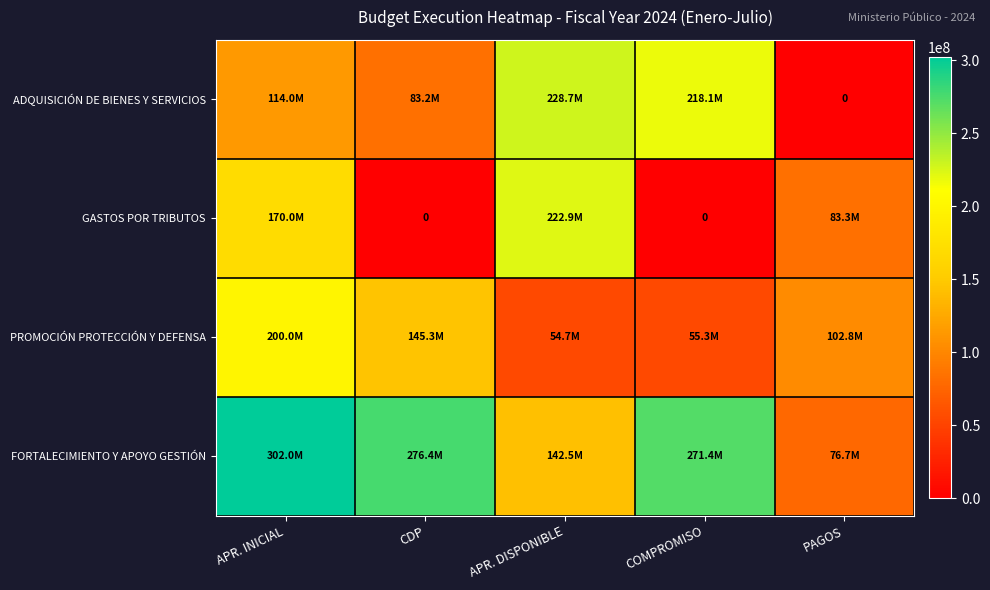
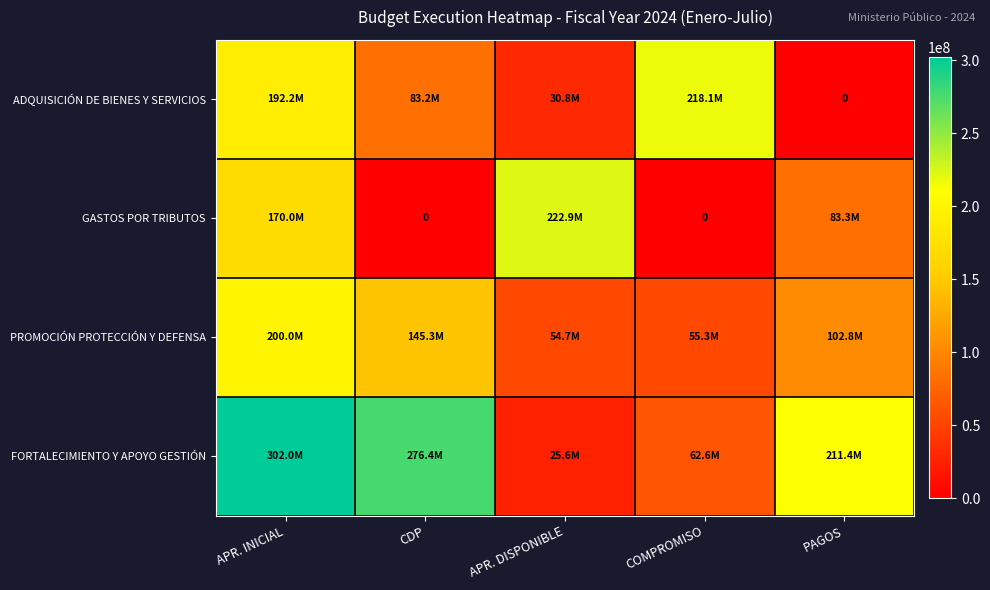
ADQUISICIÓN DE BIENES Y SERVICIOS, APR. INICIAL: 114.0M -> 192.2M
ADQUISICIÓN DE BIENES Y SERVICIOS, APR. DISPONIBLE: 228.7M -> 30.8M
FORTALECIMIENTO Y APOYO GESTIÓN, APR. DISPONIBLE: 142.5M -> 25.6M
FORTALECIMIENTO Y APOYO GESTIÓN, COMPROMISO: 271.4M -> 62.6M
FORTALECIMIENTO Y APOYO GESTIÓN, PAGOS: 76.7M -> 211.4M
